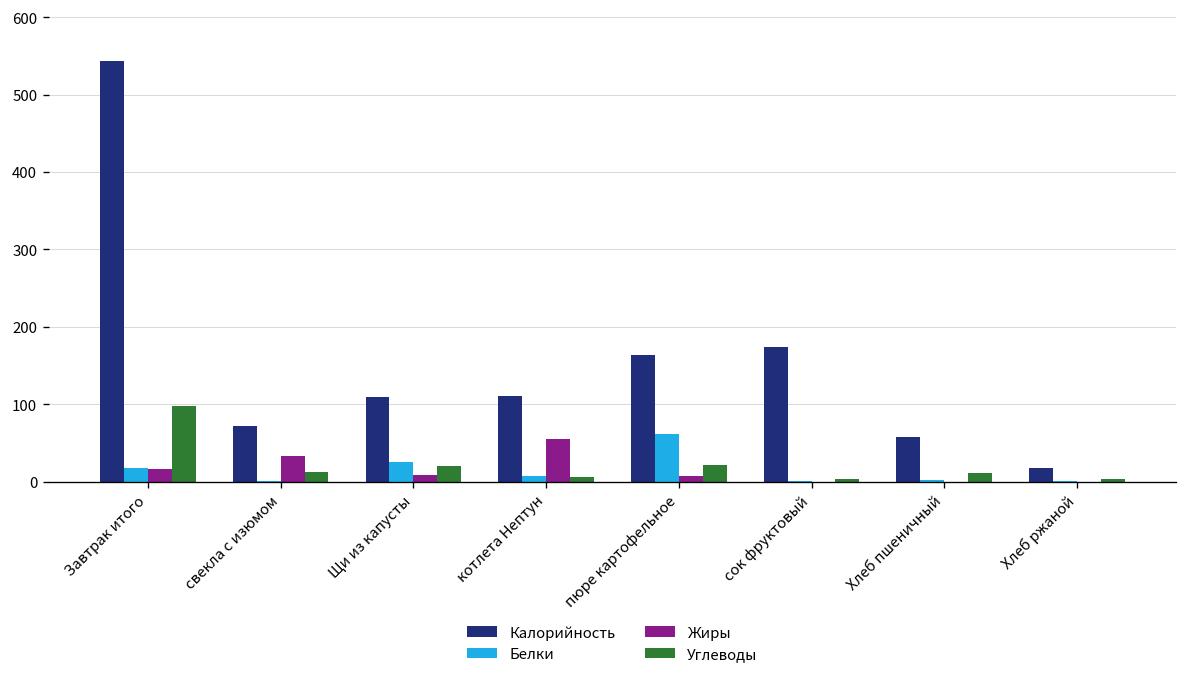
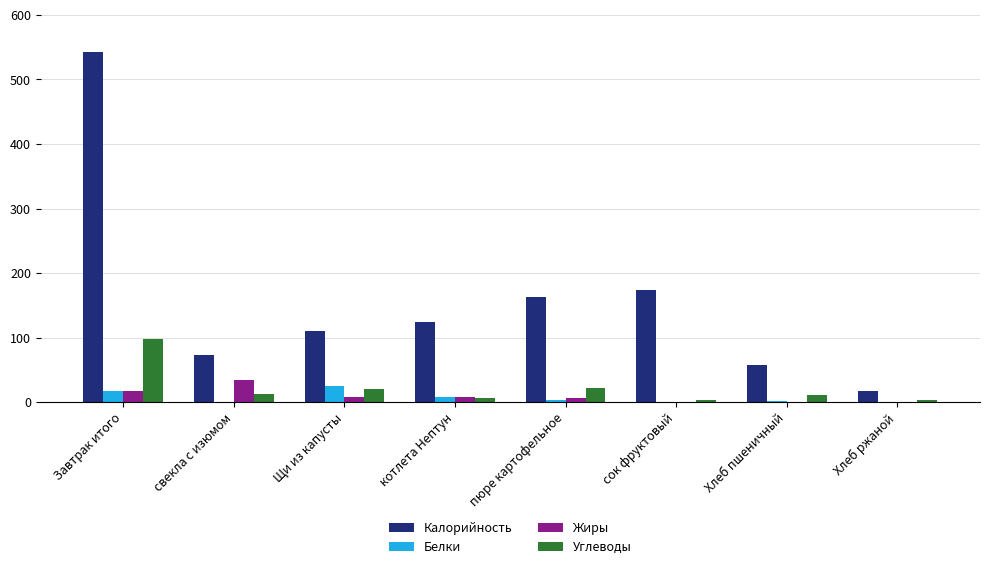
Калорийность, котлета Нептун: 110 -> 120
Жиры, котлета Нептун: 60 -> 10
Белки, пюре картофельное: 60 -> 0
